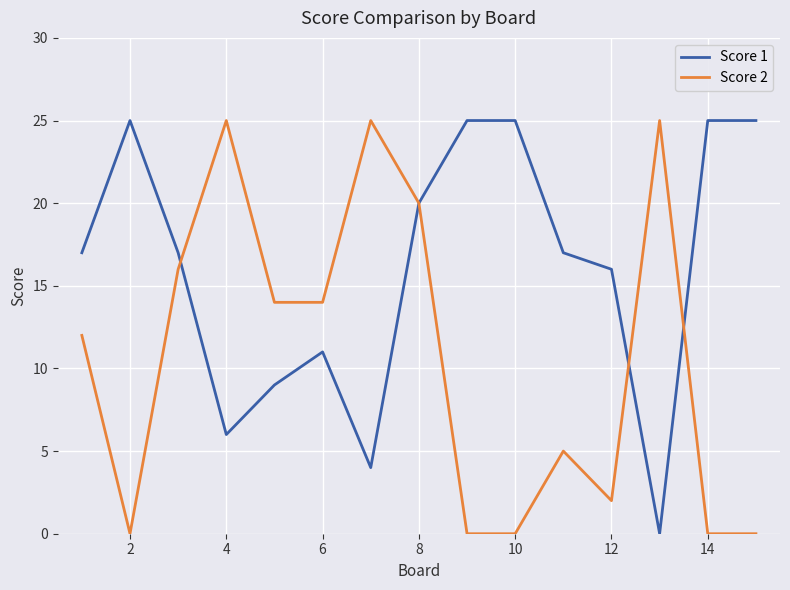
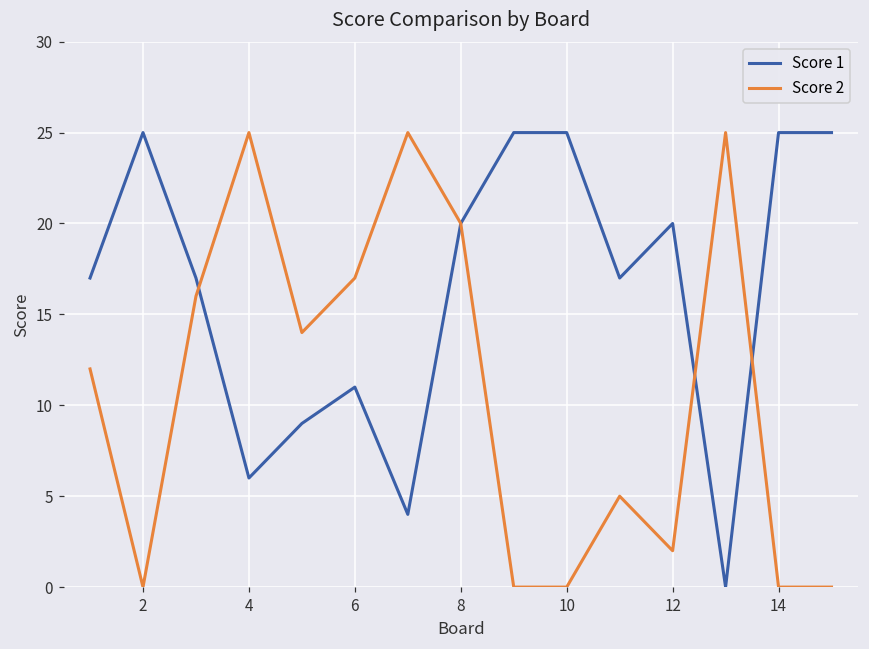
Score 2, 6: 14 -> 17
Score 1, 12: 16 -> 20
